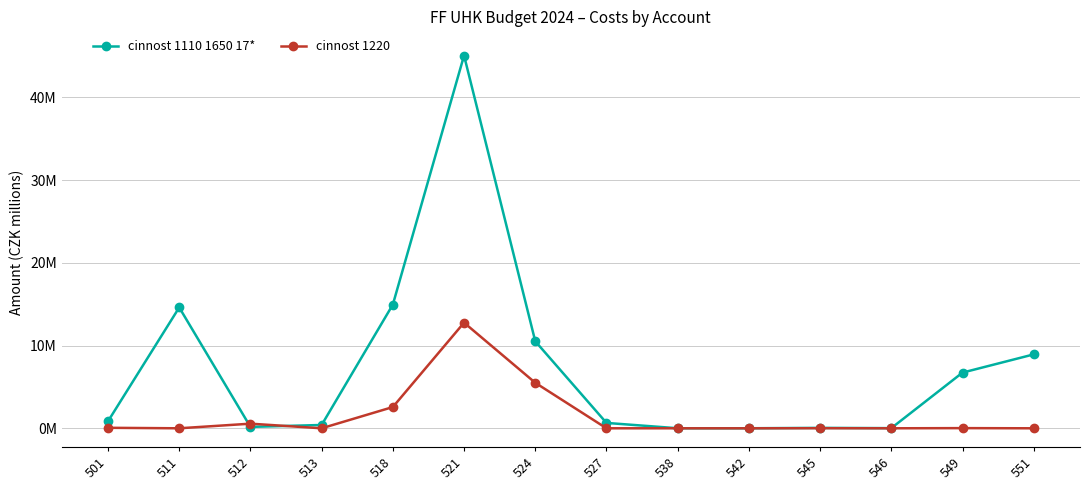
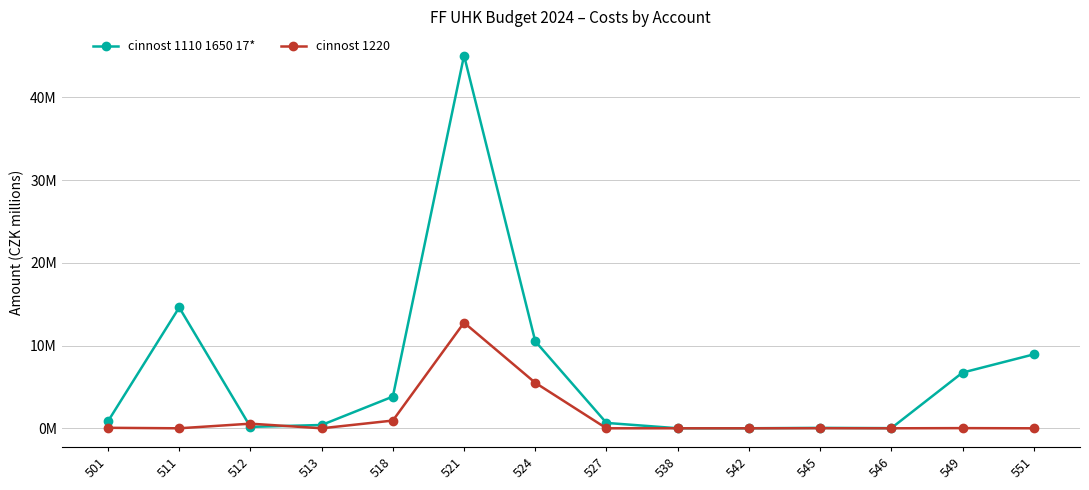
cinnost 1110 1650 17*, 518: 15000000 -> 4000000
cinnost 1220, 518: 3000000 -> 1000000
